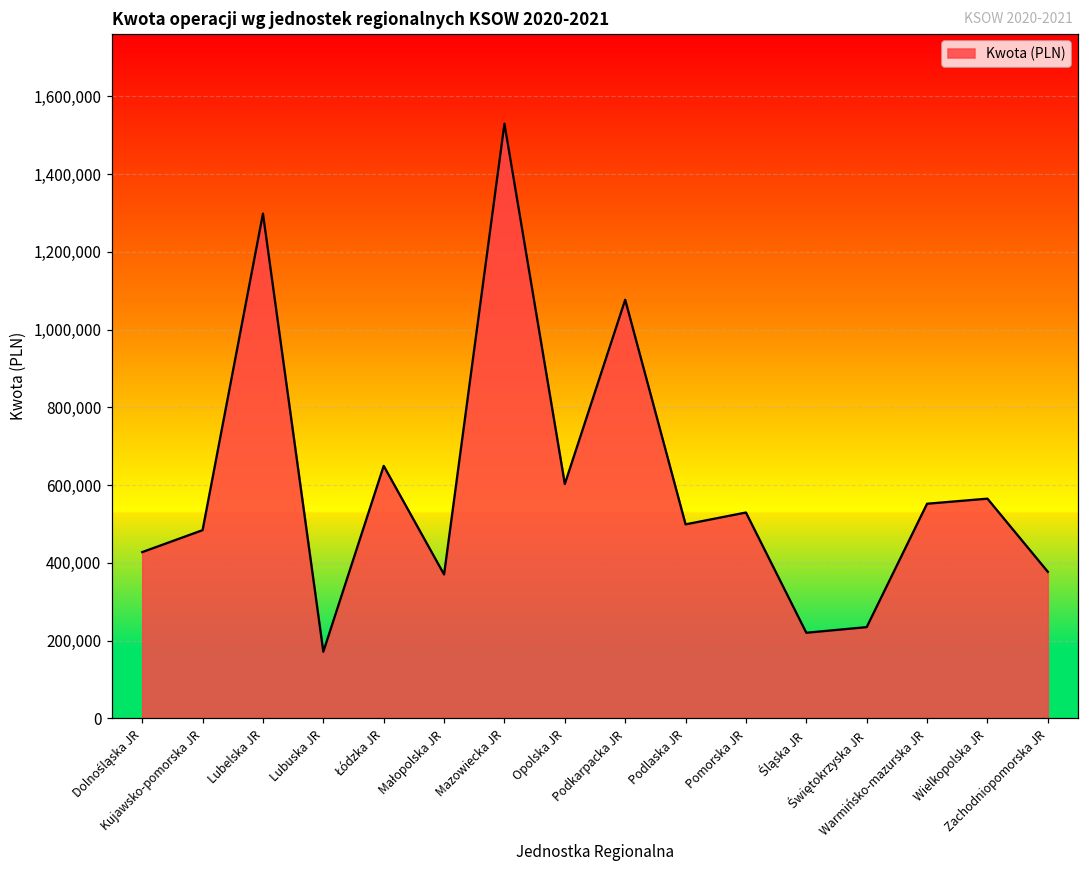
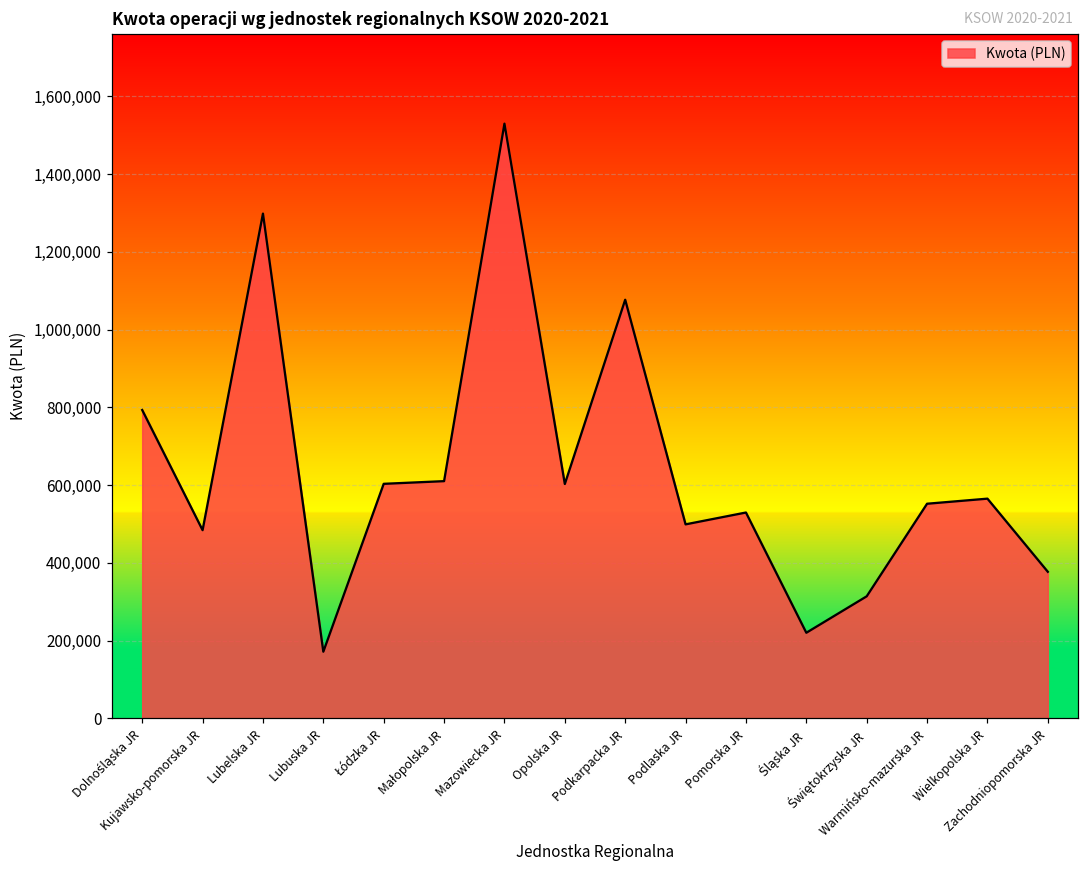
Dolnośląska JR: 430,000 -> 790,000
Łódzka JR: 650,000 -> 600,000
Małopolska JR: 370,000 -> 610,000
Świętokrzyska JR: 230,000 -> 310,000
